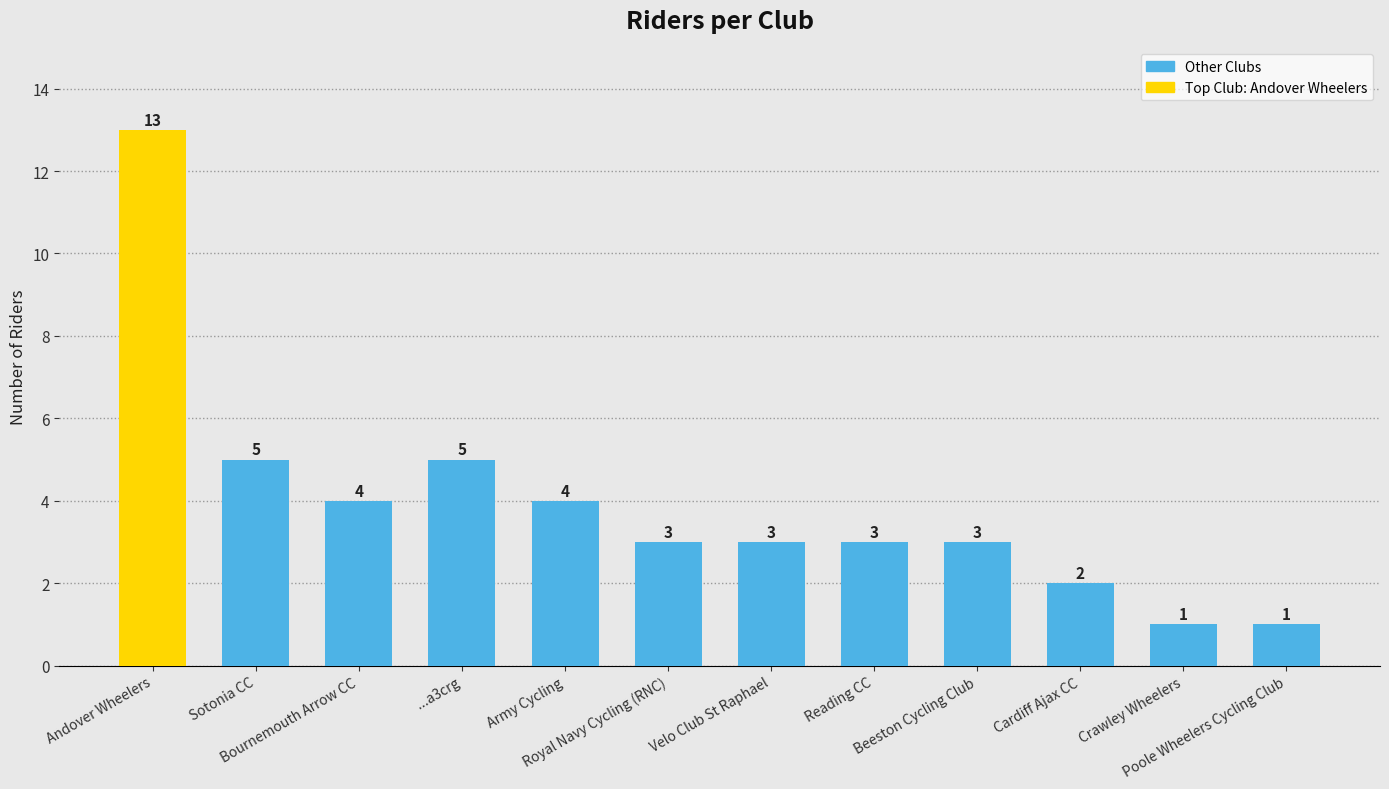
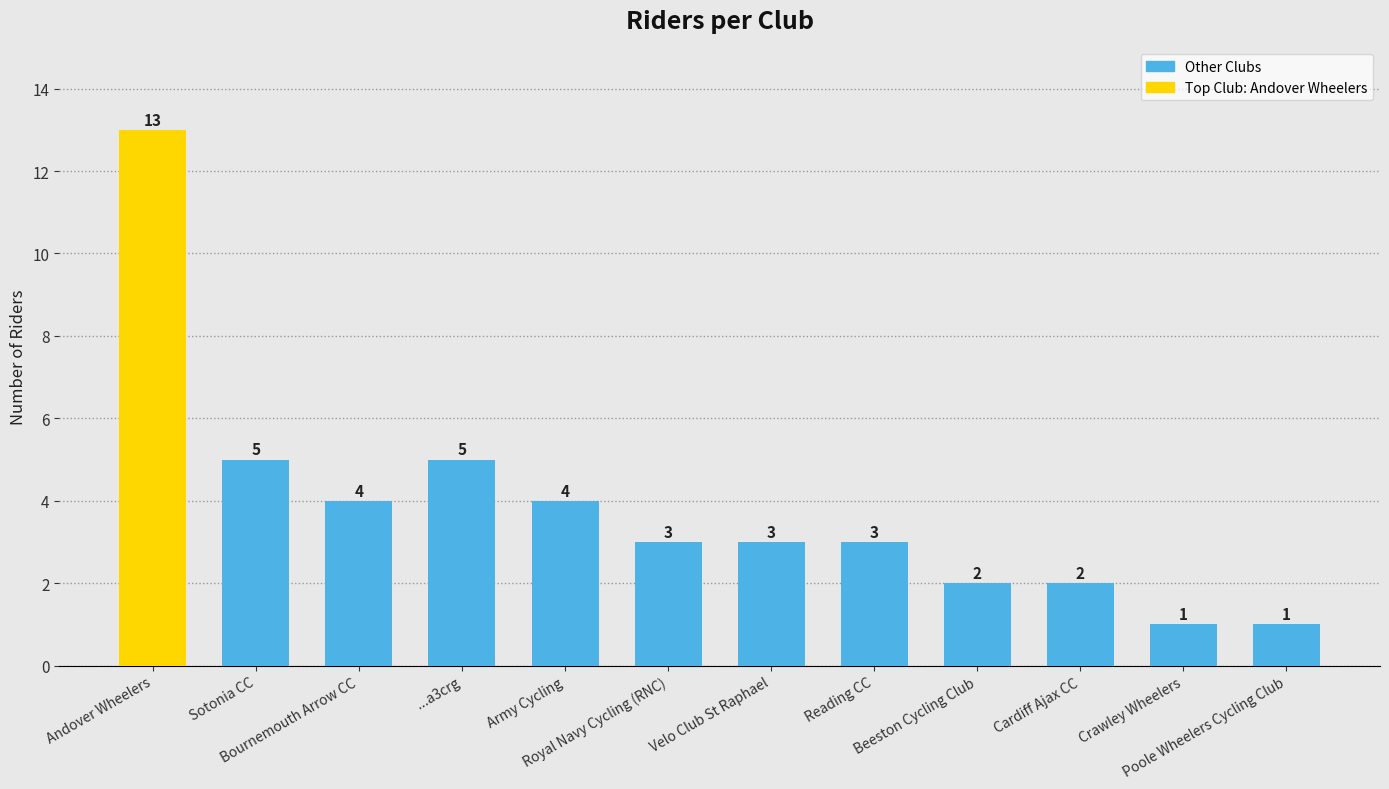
Beeston Cycling Club: 3 -> 2
